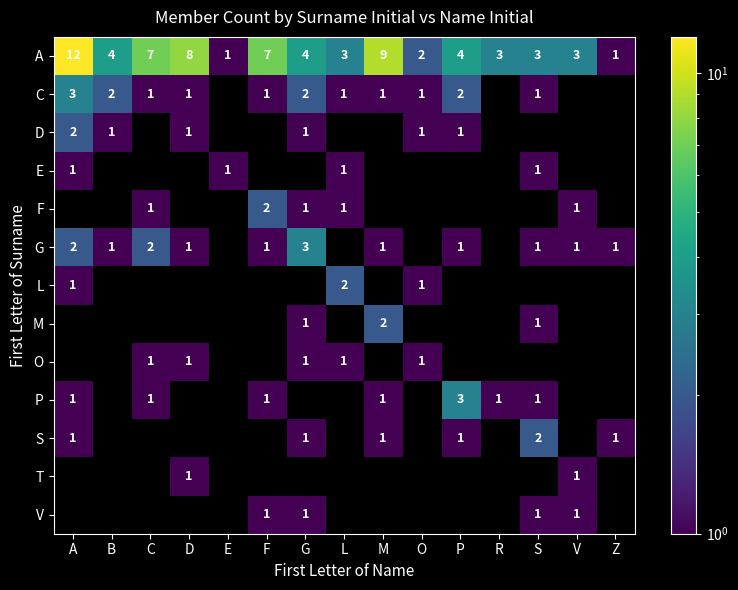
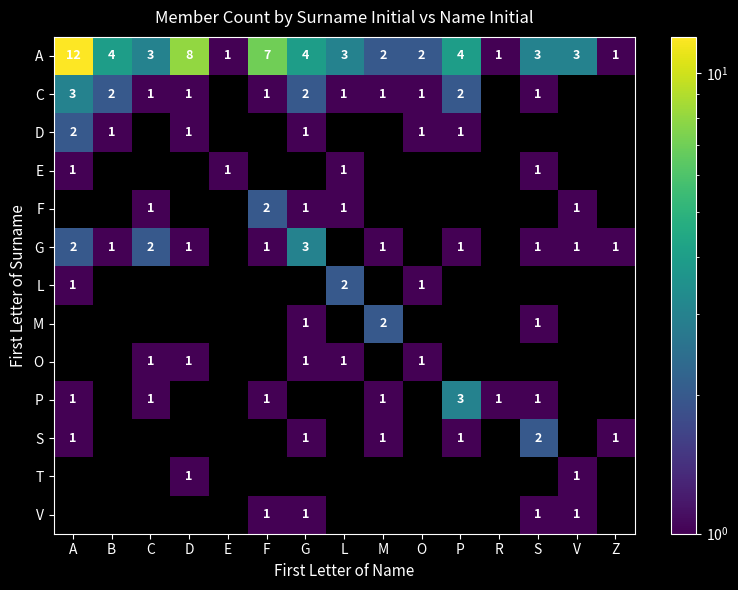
A, C: 7 -> 3
A, M: 9 -> 2
A, R: 3 -> 1
